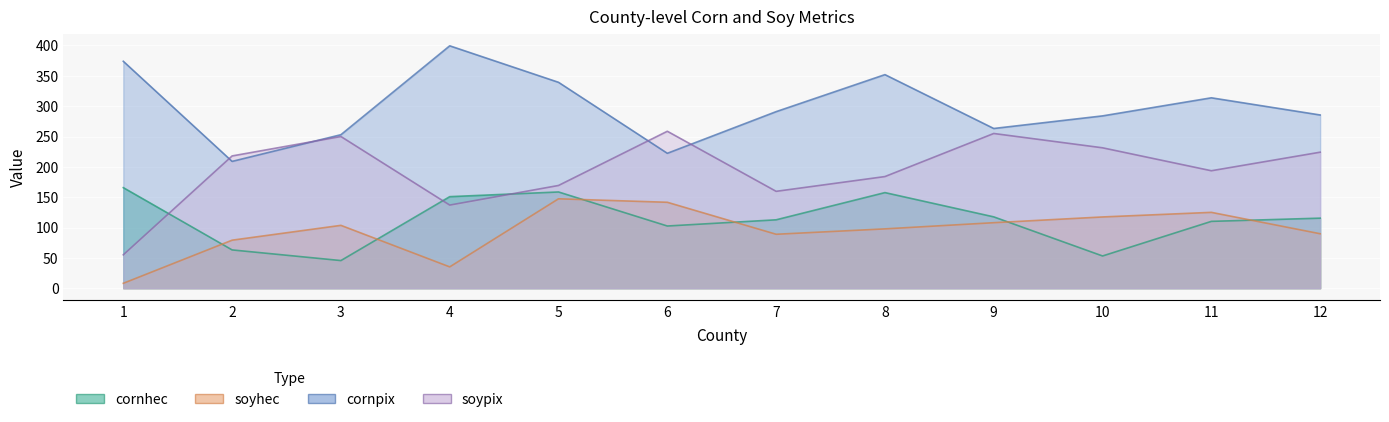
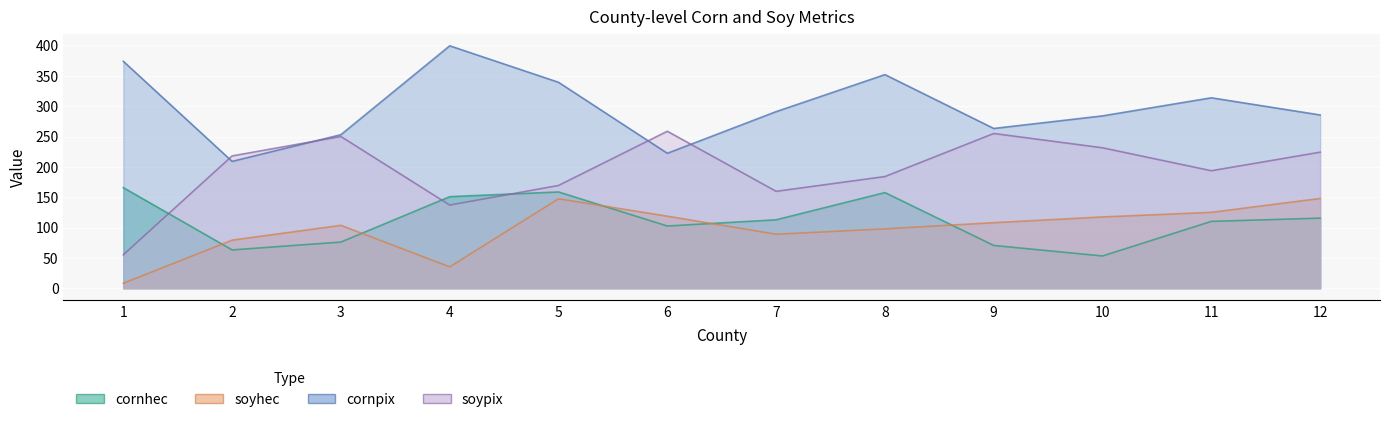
cornhec, 3: 50 -> 80
soyhec, 6: 140 -> 120
cornhec, 9: 120 -> 70
soyhec, 12: 90 -> 150
